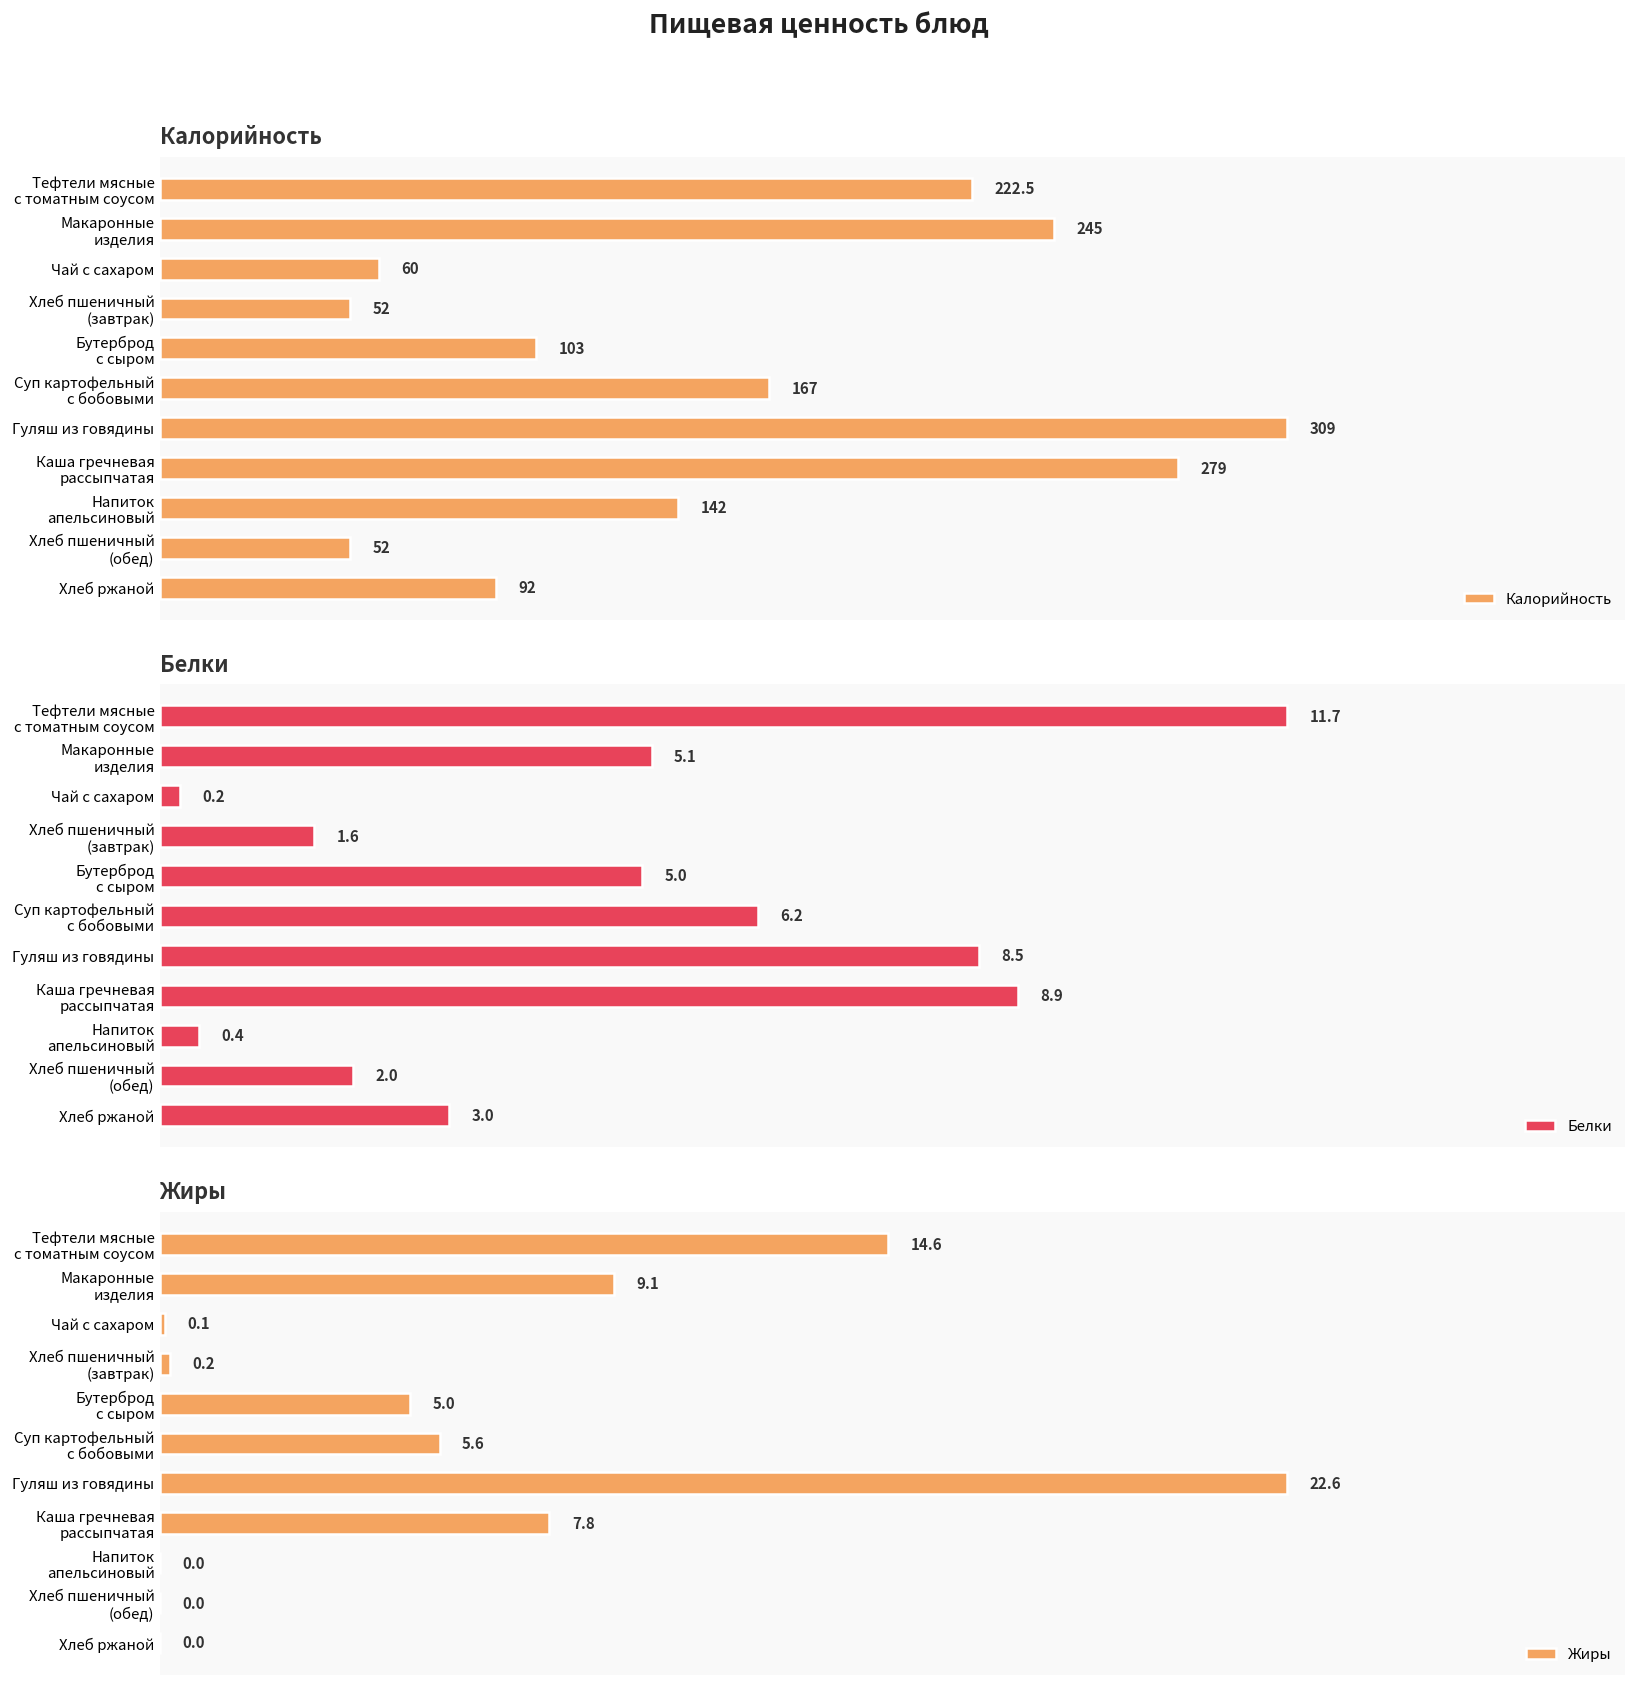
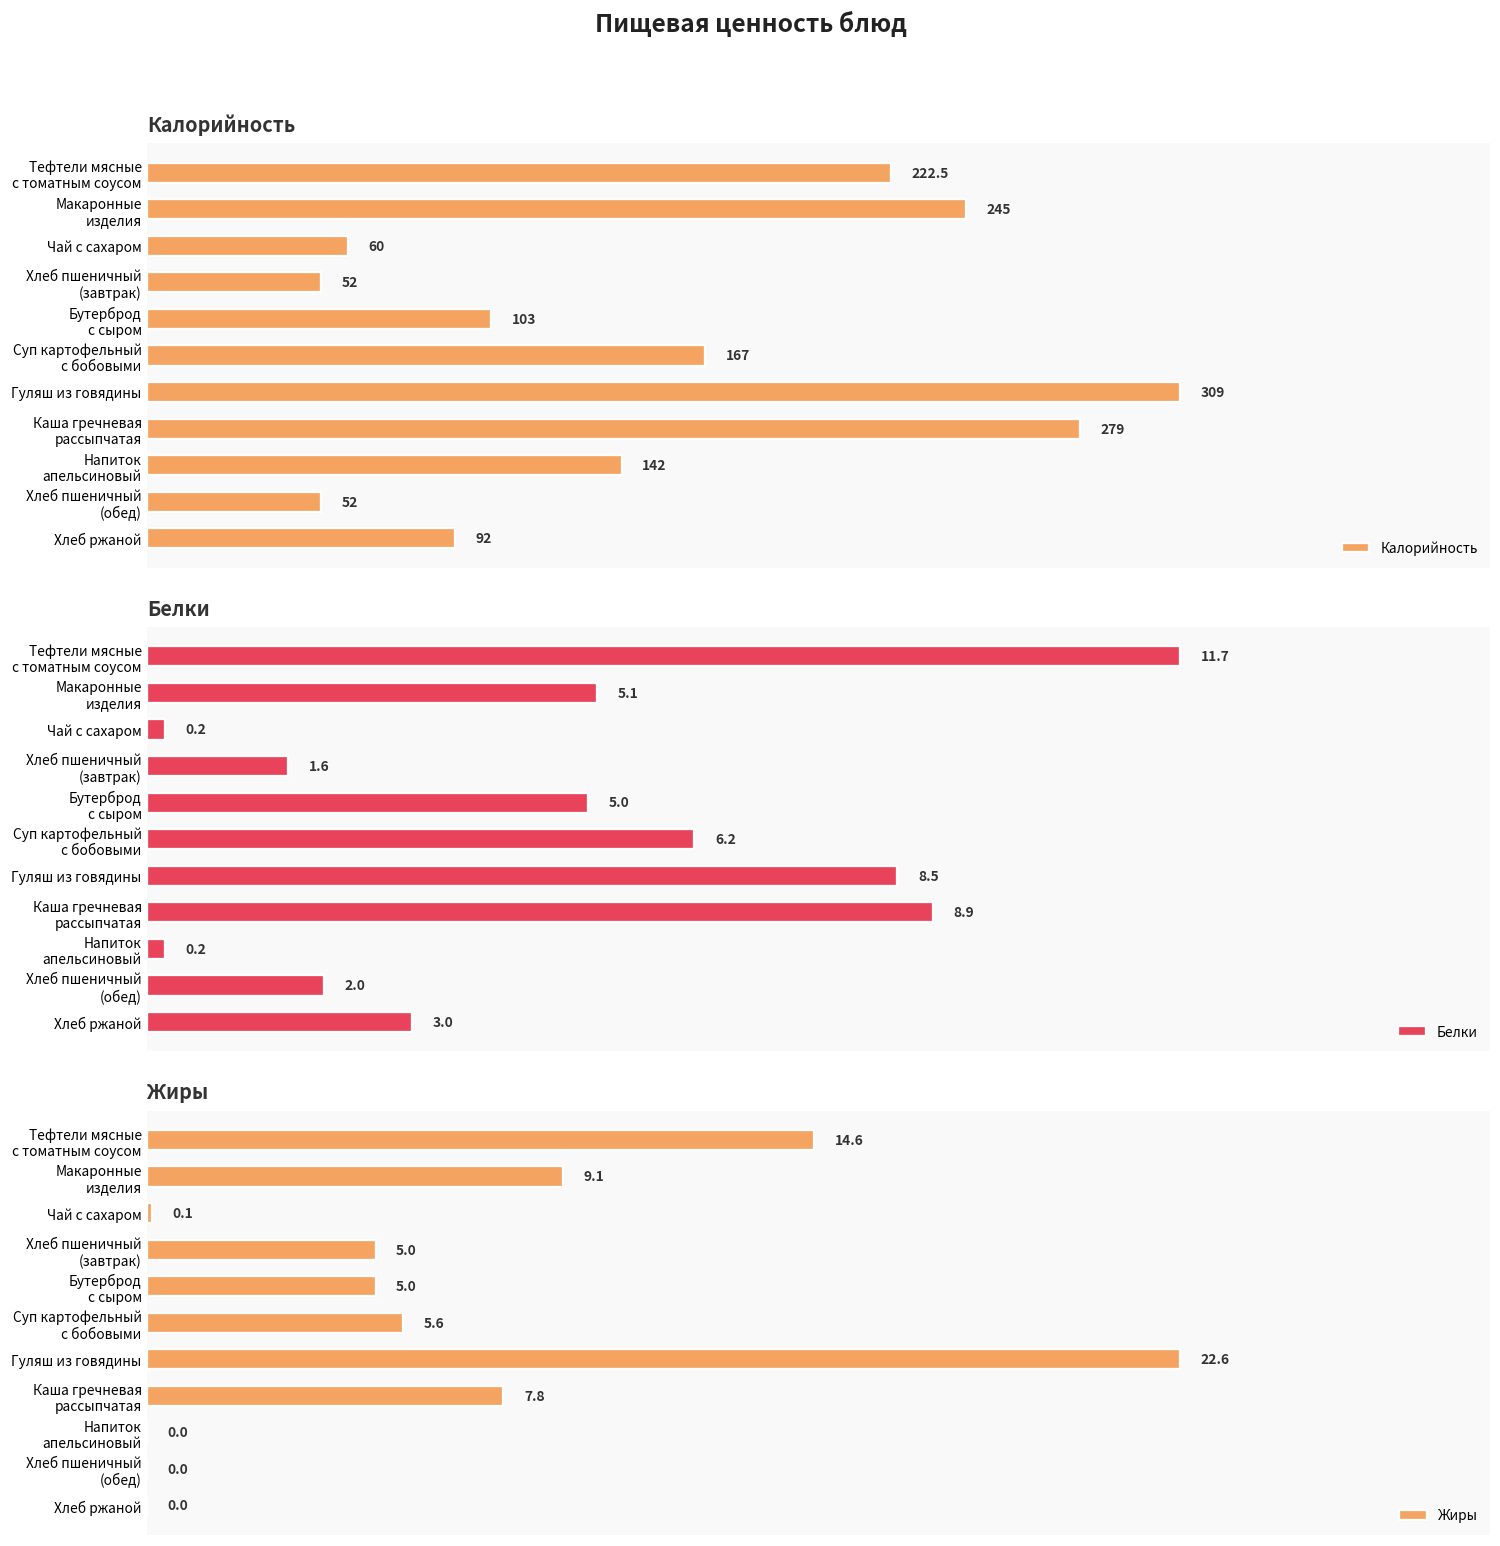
Белки, Напиток апельсиновый: 0.4 -> 0.2
Жиры, Хлеб пшеничный (завтрак): 0.2 -> 5.0
